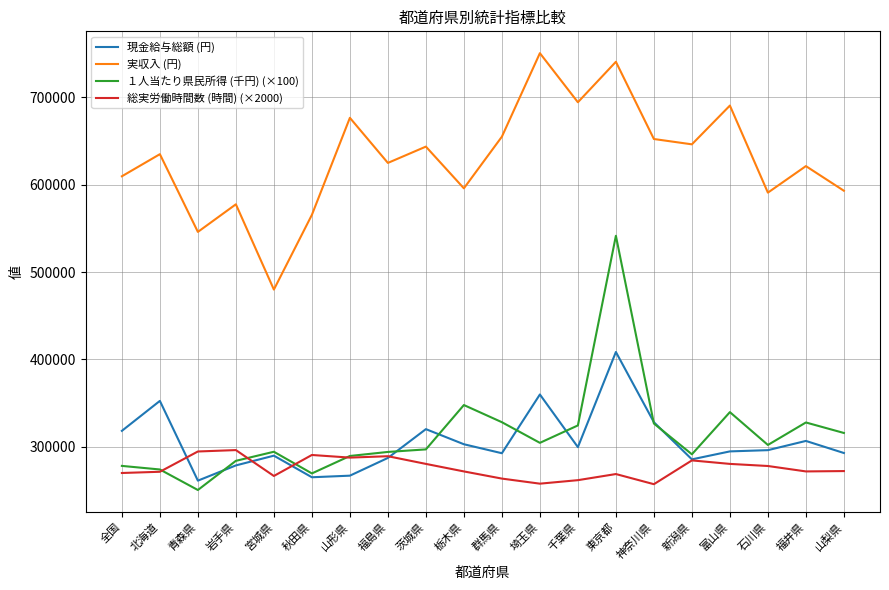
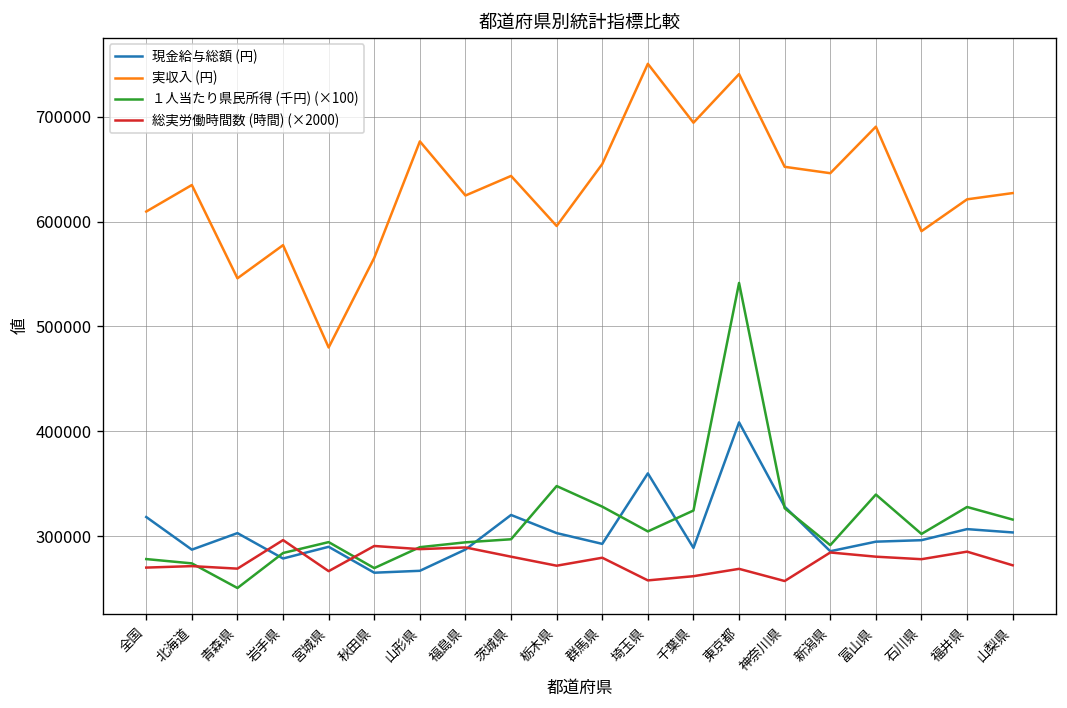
現金給与総額 (円), 北海道: 350000 -> 290000
現金給与総額 (円), 青森県: 260000 -> 300000
総実労働時間数 (時間) (×2000), 青森県: 290000 -> 270000
総実労働時間数 (時間) (×2000), 群馬県: 260000 -> 280000
現金給与総額 (円), 千葉県: 300000 -> 290000
総実労働時間数 (時間) (×2000), 福井県: 270000 -> 290000
現金給与総額 (円), 山梨県: 290000 -> 300000
実収入 (円), 山梨県: 590000 -> 630000
